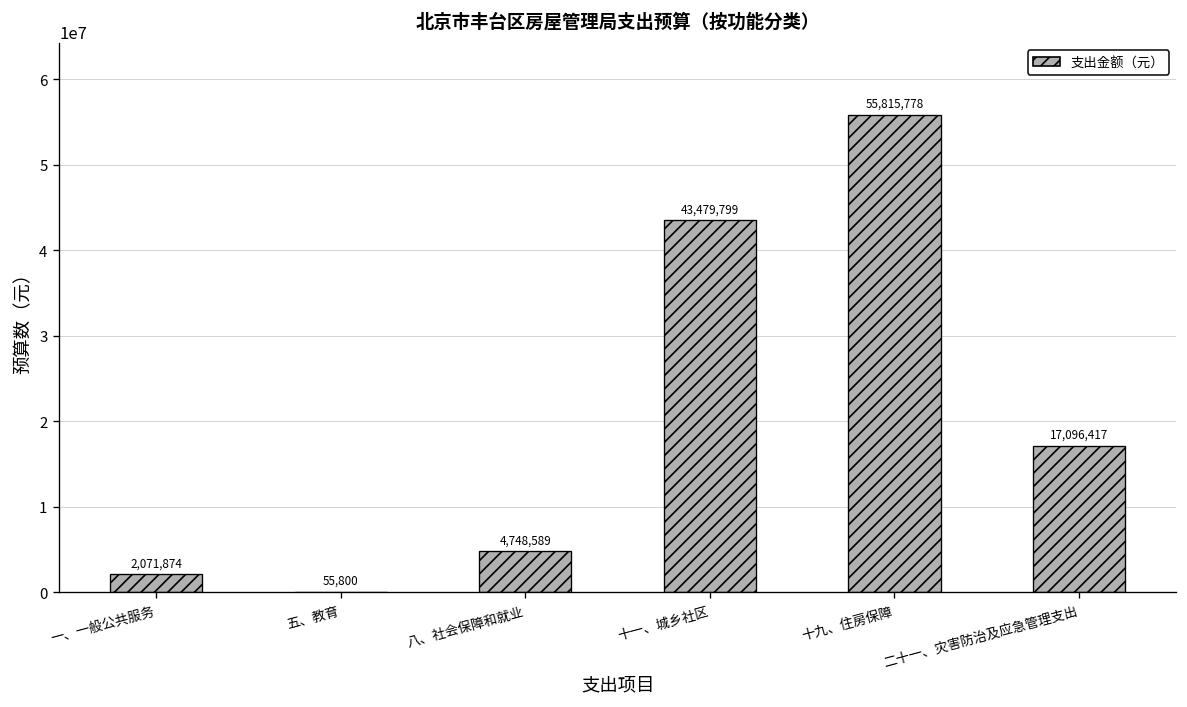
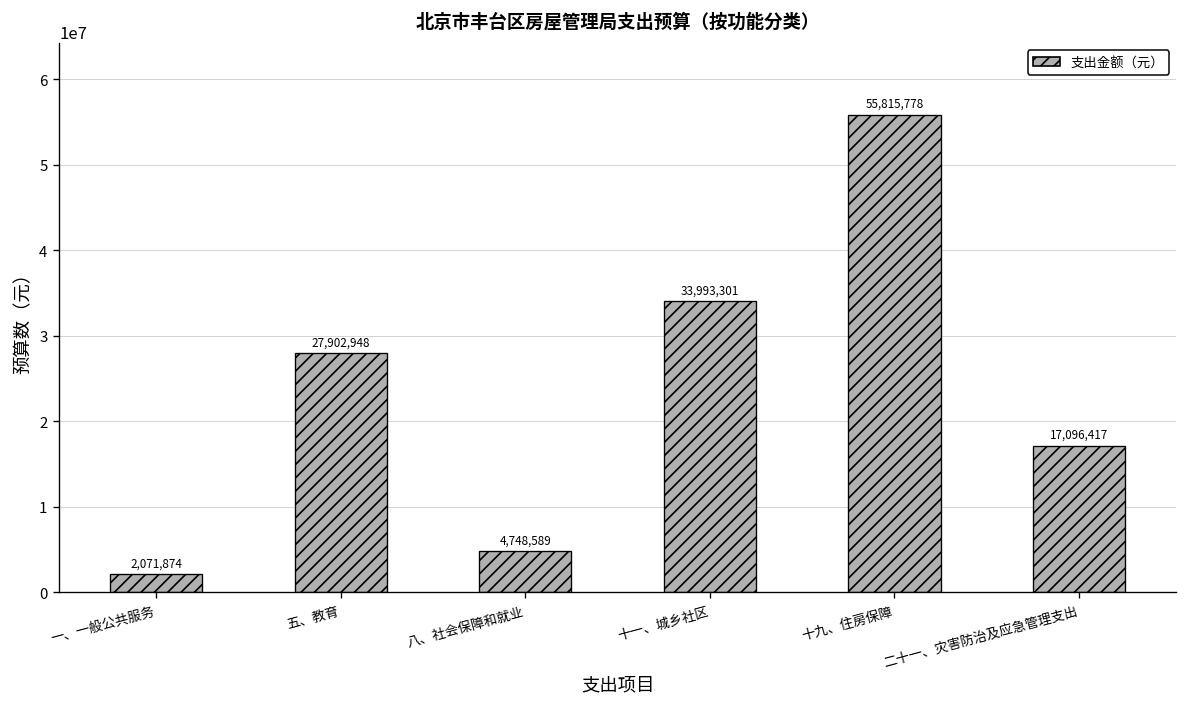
五、教育: 55,800 -> 27,902,948
十一、城乡社区: 43,479,799 -> 33,993,301
